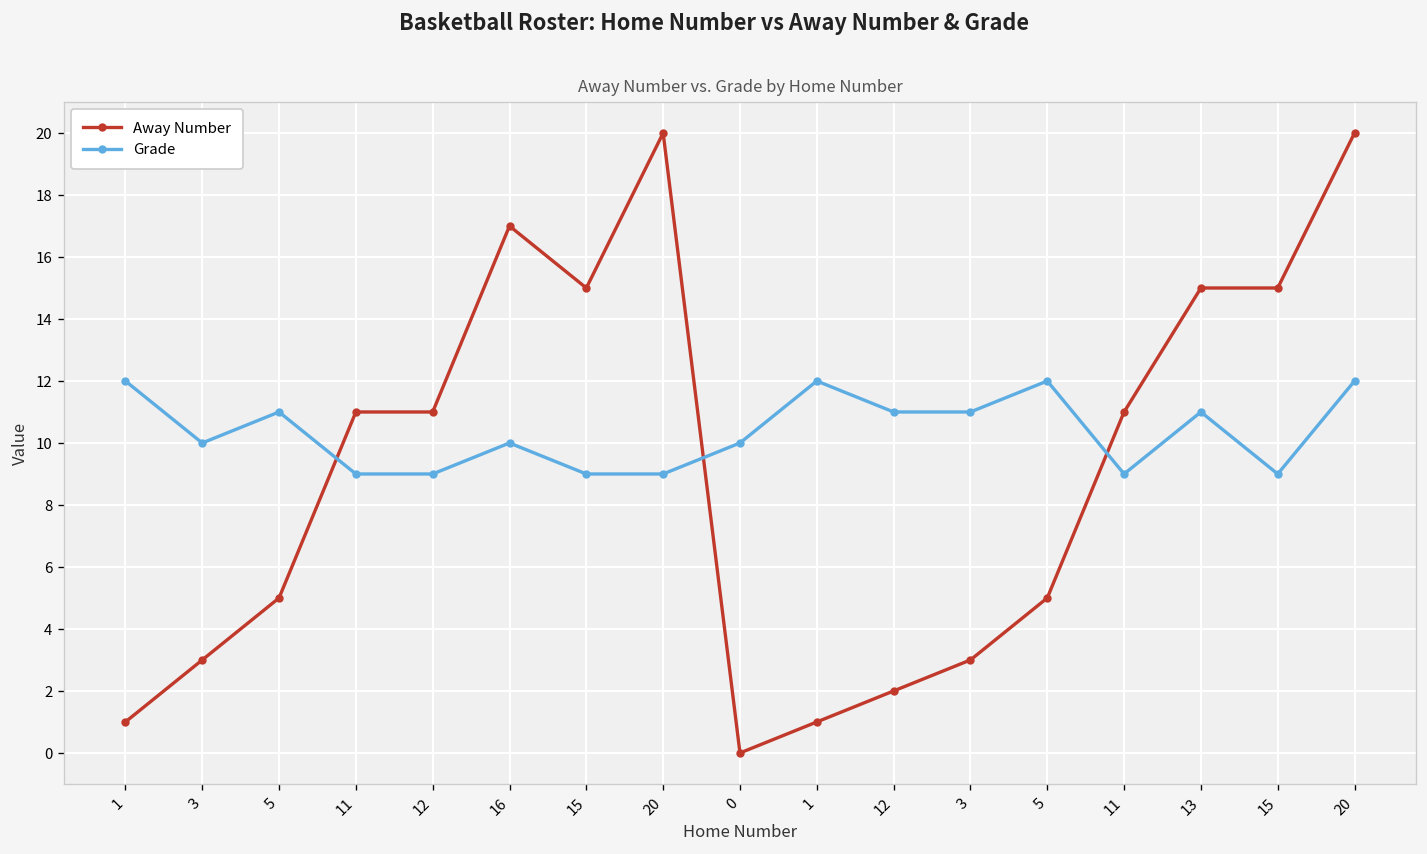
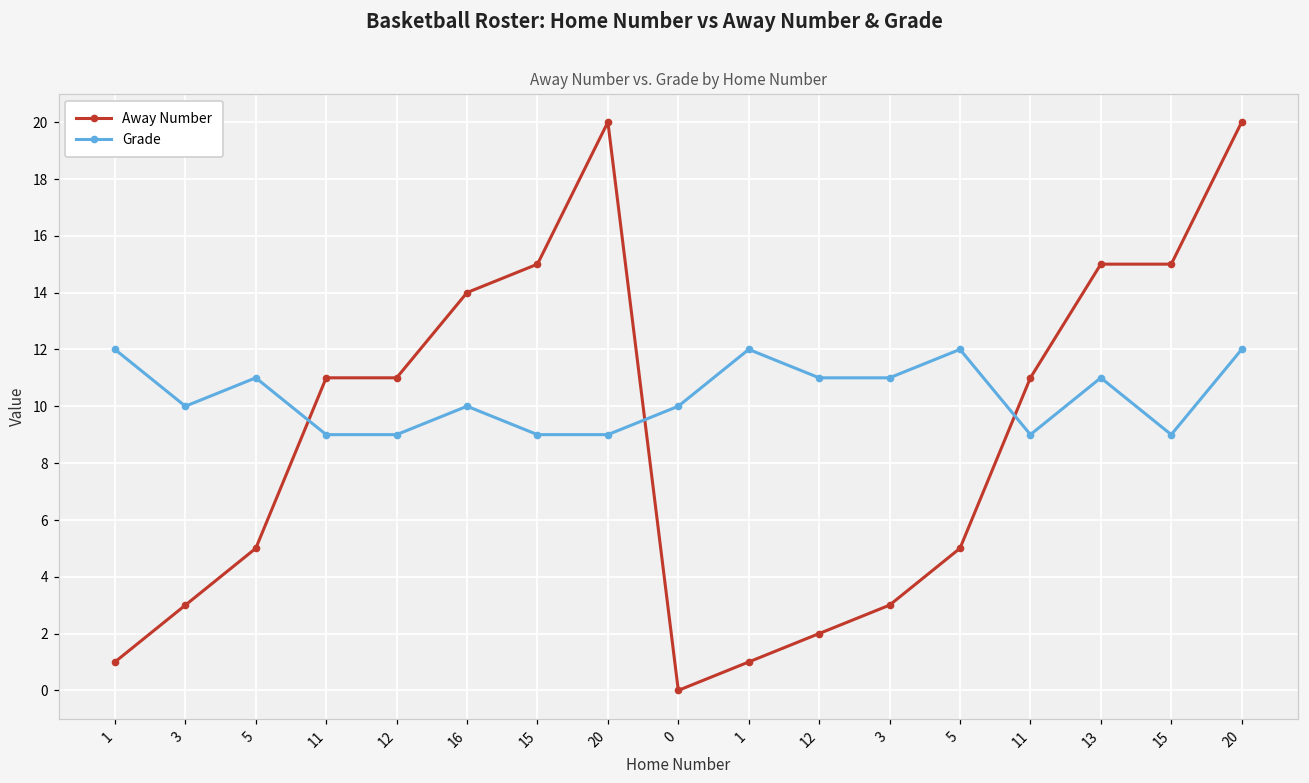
Away Number, 16: 17 -> 14
